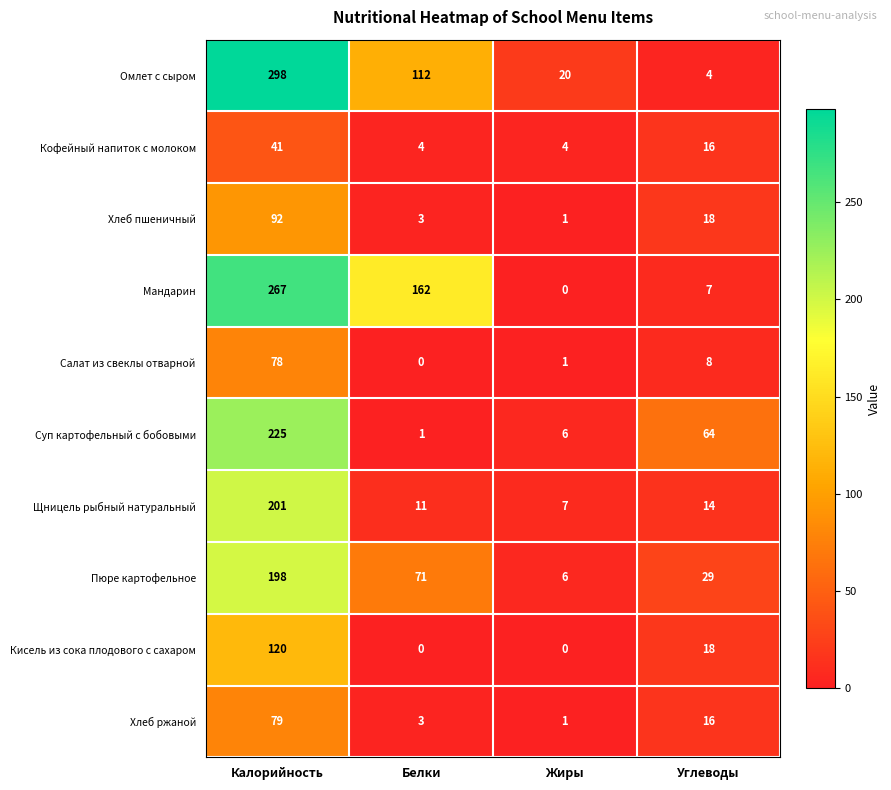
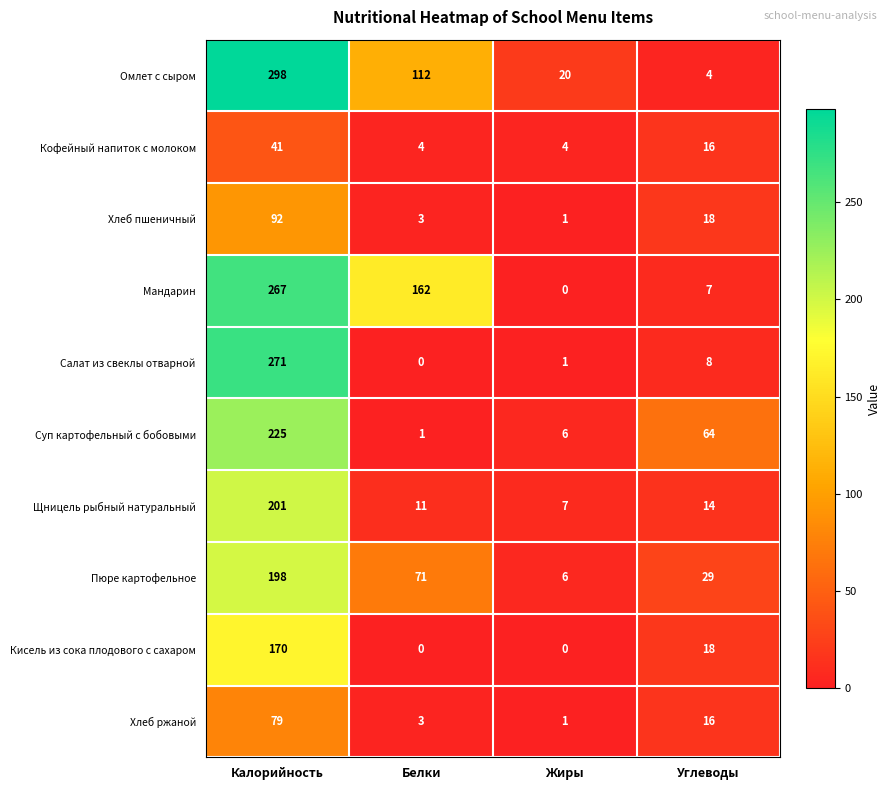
Салат из свеклы отварной, Калорийность: 78 -> 271
Кисель из сока плодового с сахаром, Калорийность: 120 -> 170
